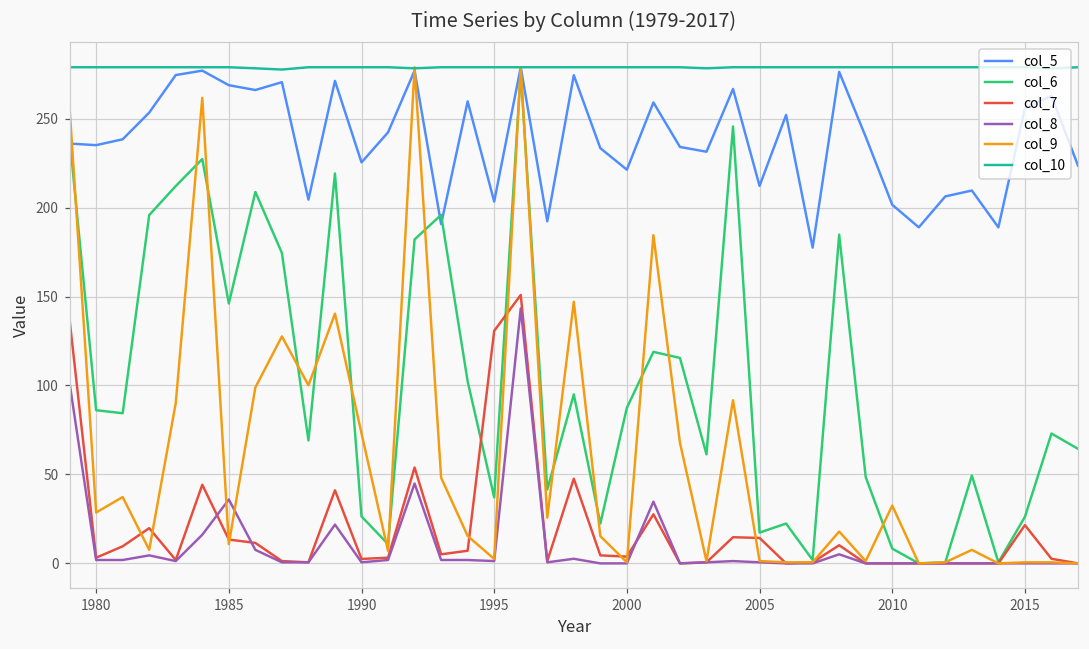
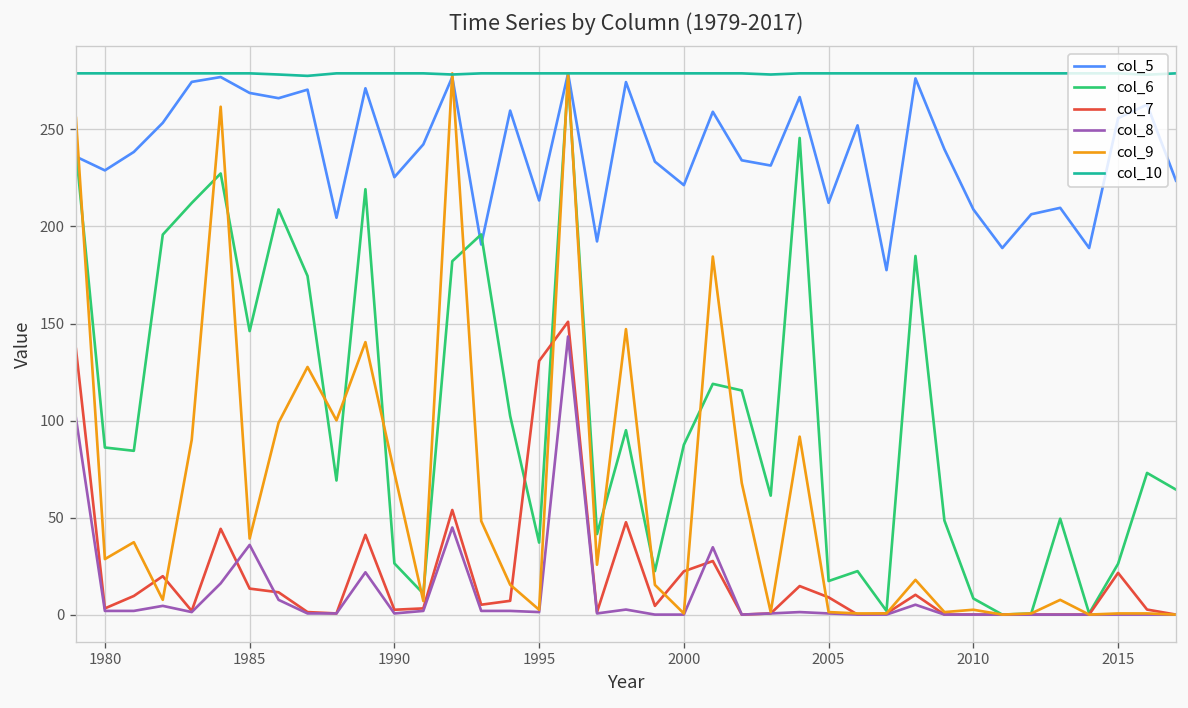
col_5, 1980: 235 -> 229
col_9, 1985: 11 -> 39
col_5, 1995: 203 -> 213
col_7, 2000: 4 -> 22
col_7, 2005: 14 -> 9
col_5, 2010: 202 -> 209
col_9, 2010: 33 -> 3
